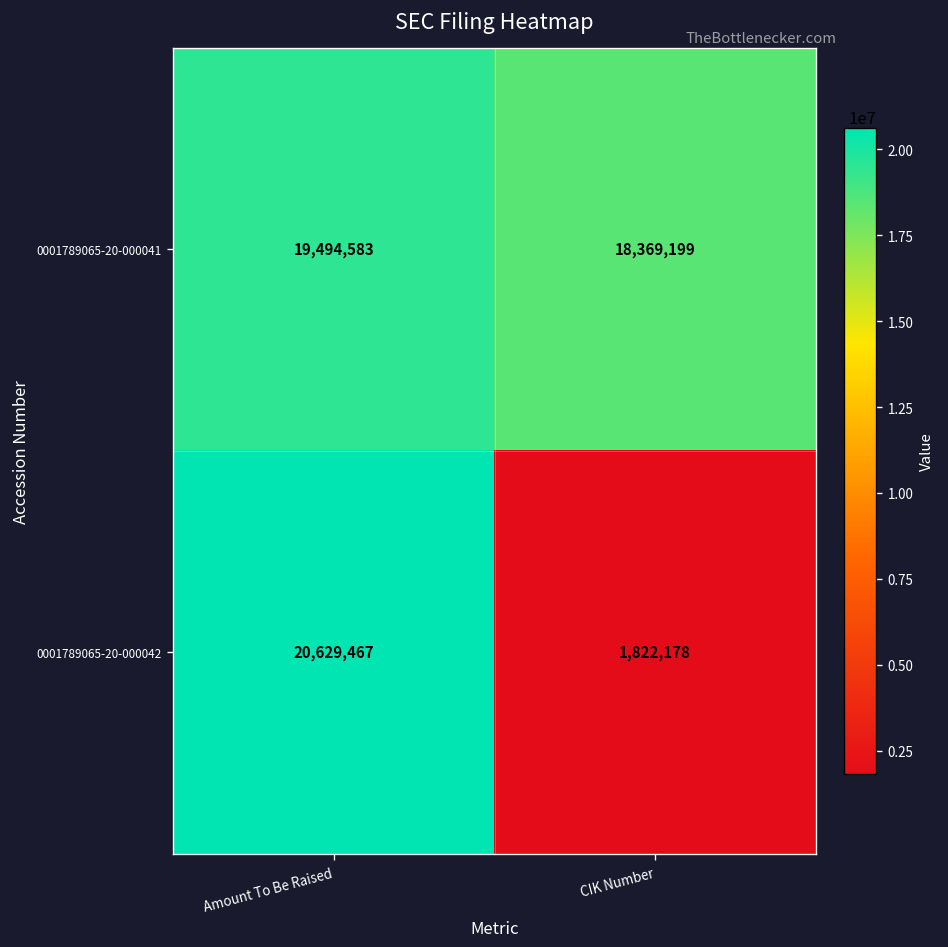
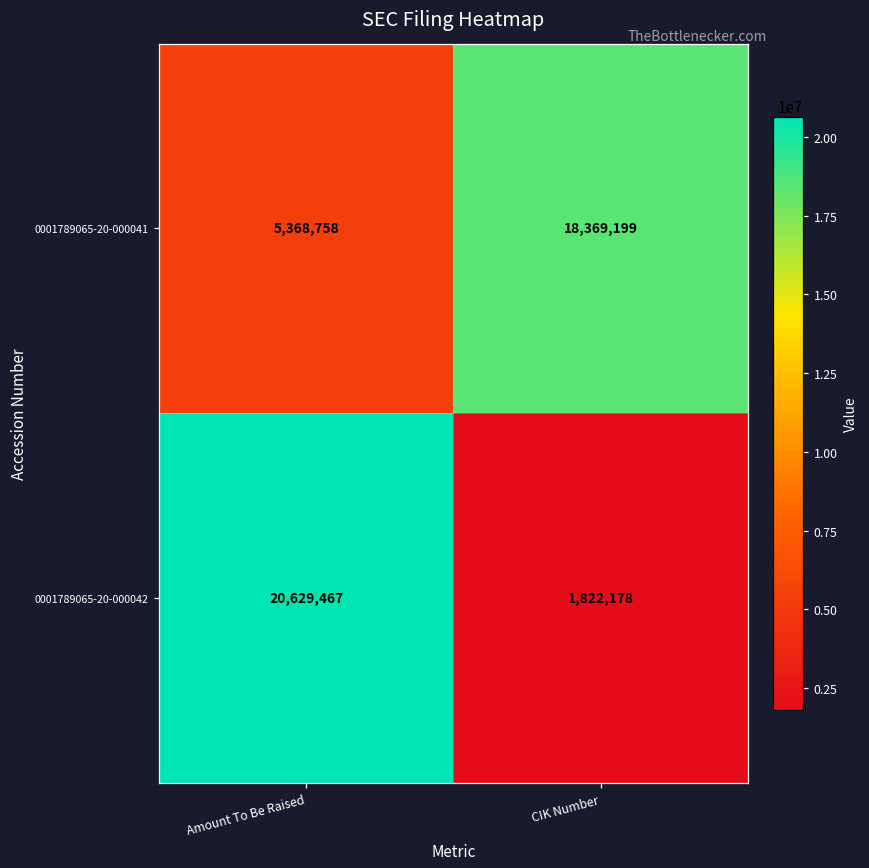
0001789065-20-000041, Amount To Be Raised: 19,494,583 -> 5,368,758
